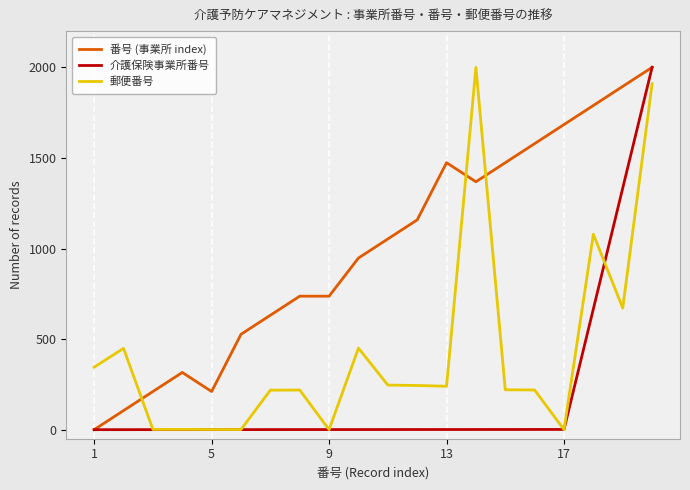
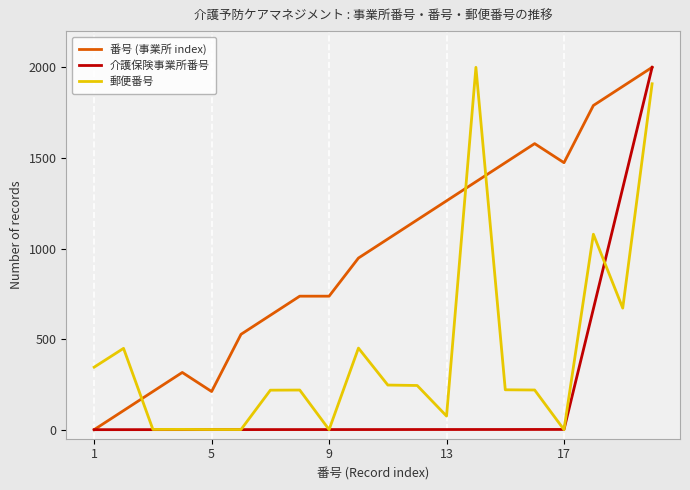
番号 (事業所 index), 13: 1470 -> 1260
郵便番号, 13: 240 -> 80
番号 (事業所 index), 17: 1680 -> 1470
